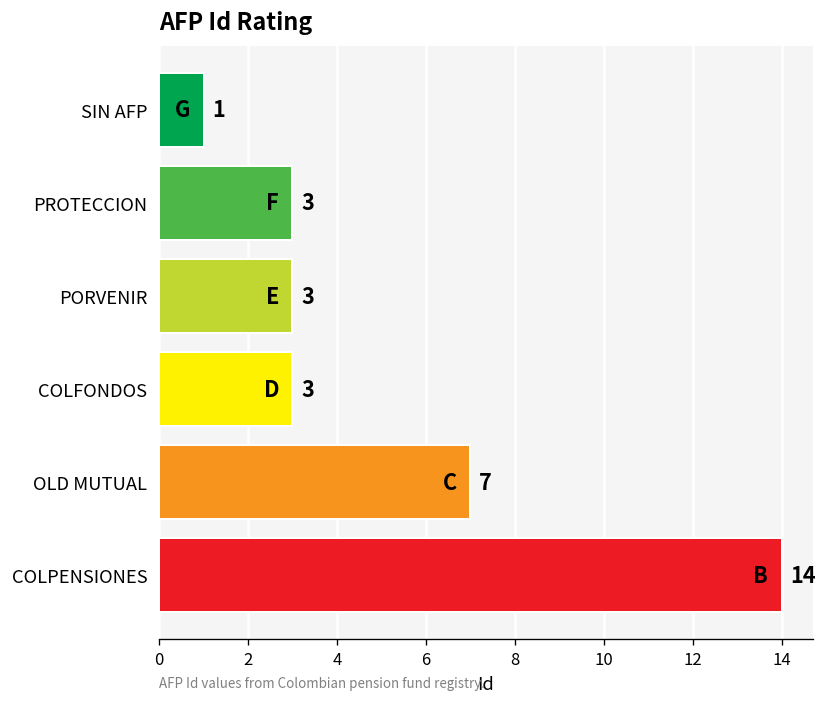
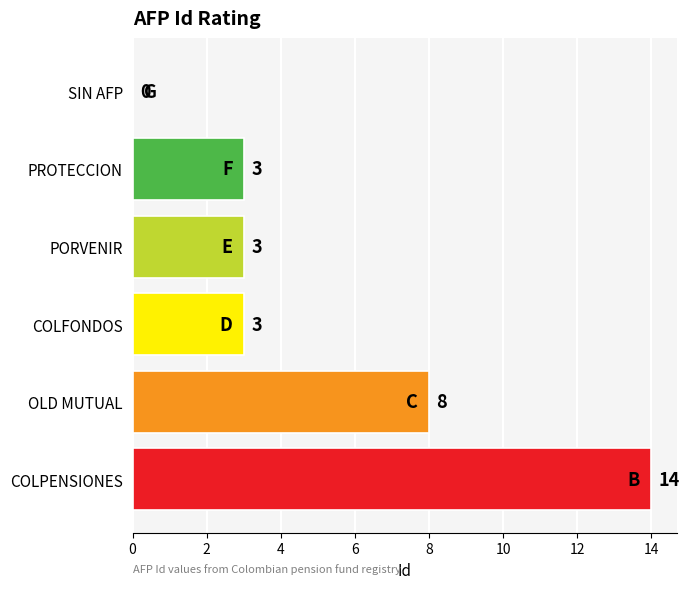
SIN AFP: 1 -> 0
OLD MUTUAL: 7 -> 8
